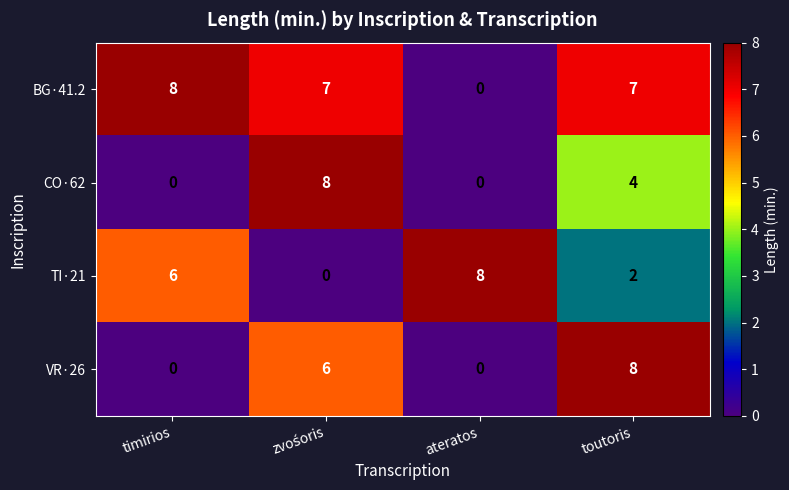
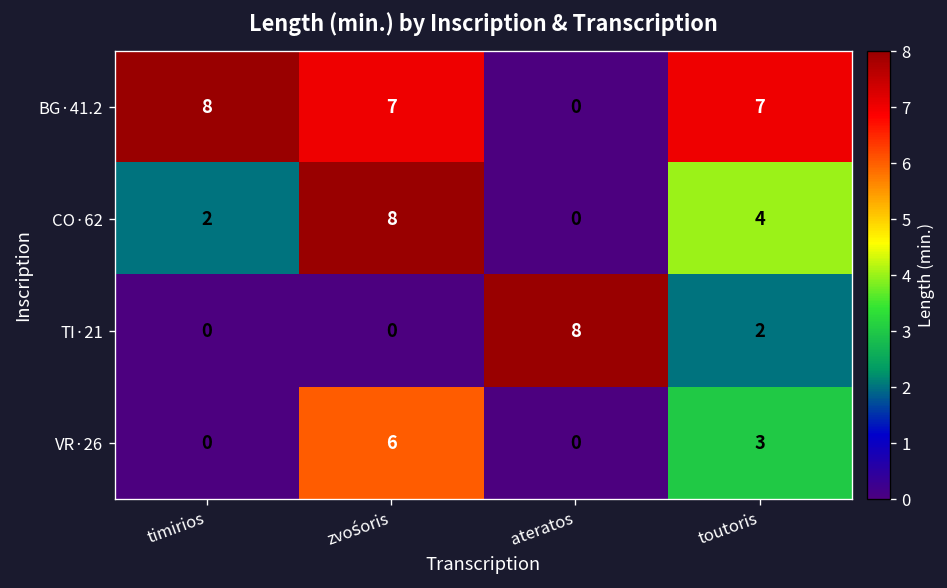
CO·62, timirios: 0 -> 2
TI·21, timirios: 6 -> 0
VR·26, toutoris: 8 -> 3
